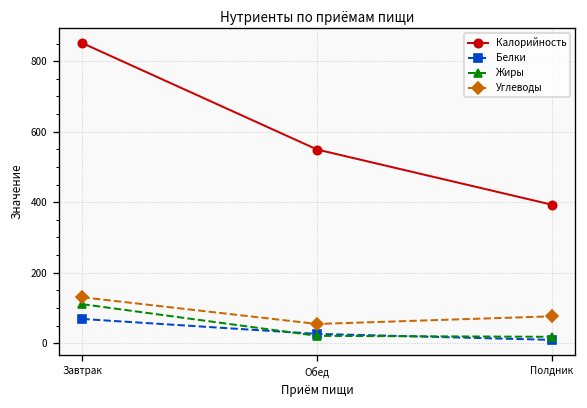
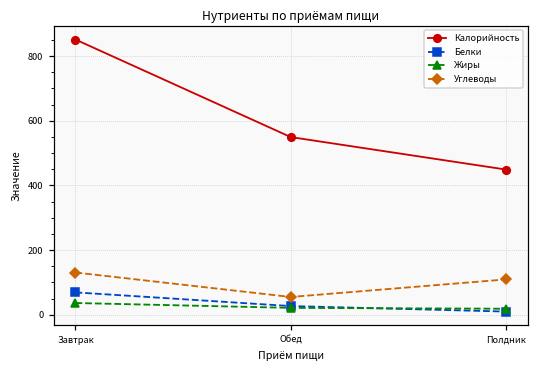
Жиры, Завтрак: 110 -> 40
Калорийность, Полдник: 390 -> 450
Углеводы, Полдник: 80 -> 110
